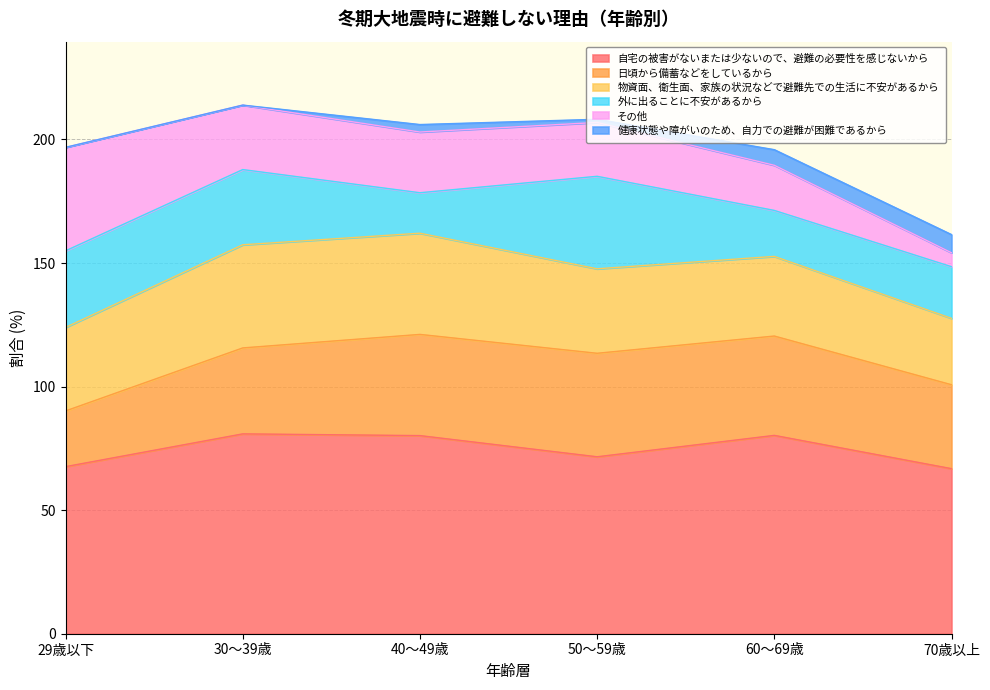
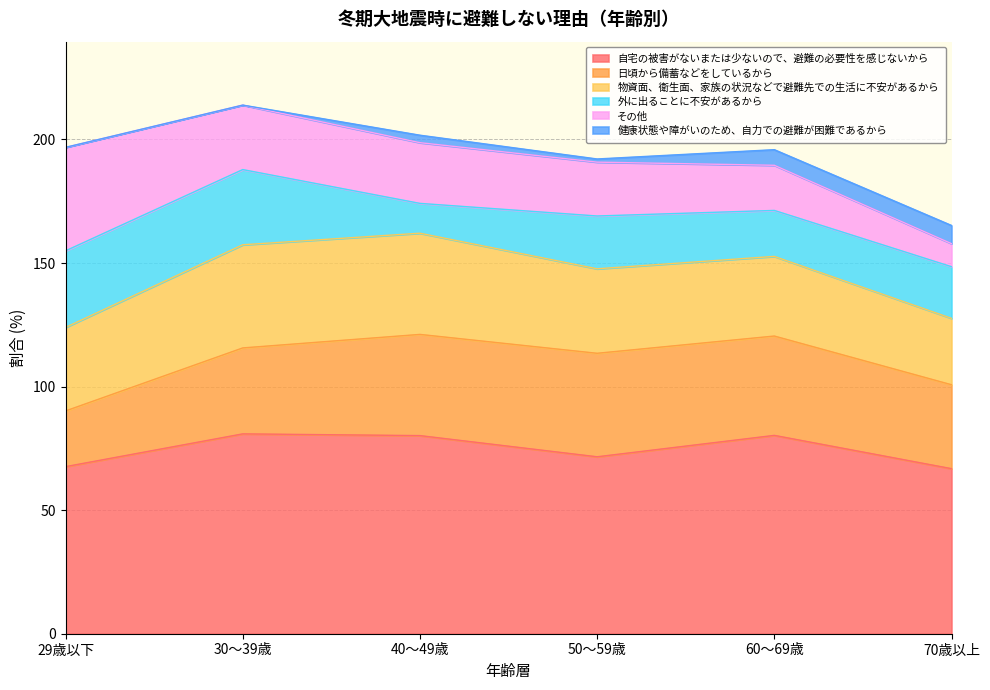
外に出ることに不安があるから, 40～49歳: 16 -> 12
外に出ることに不安があるから, 50～59歳: 37 -> 21
その他, 70歳以上: 6 -> 9
